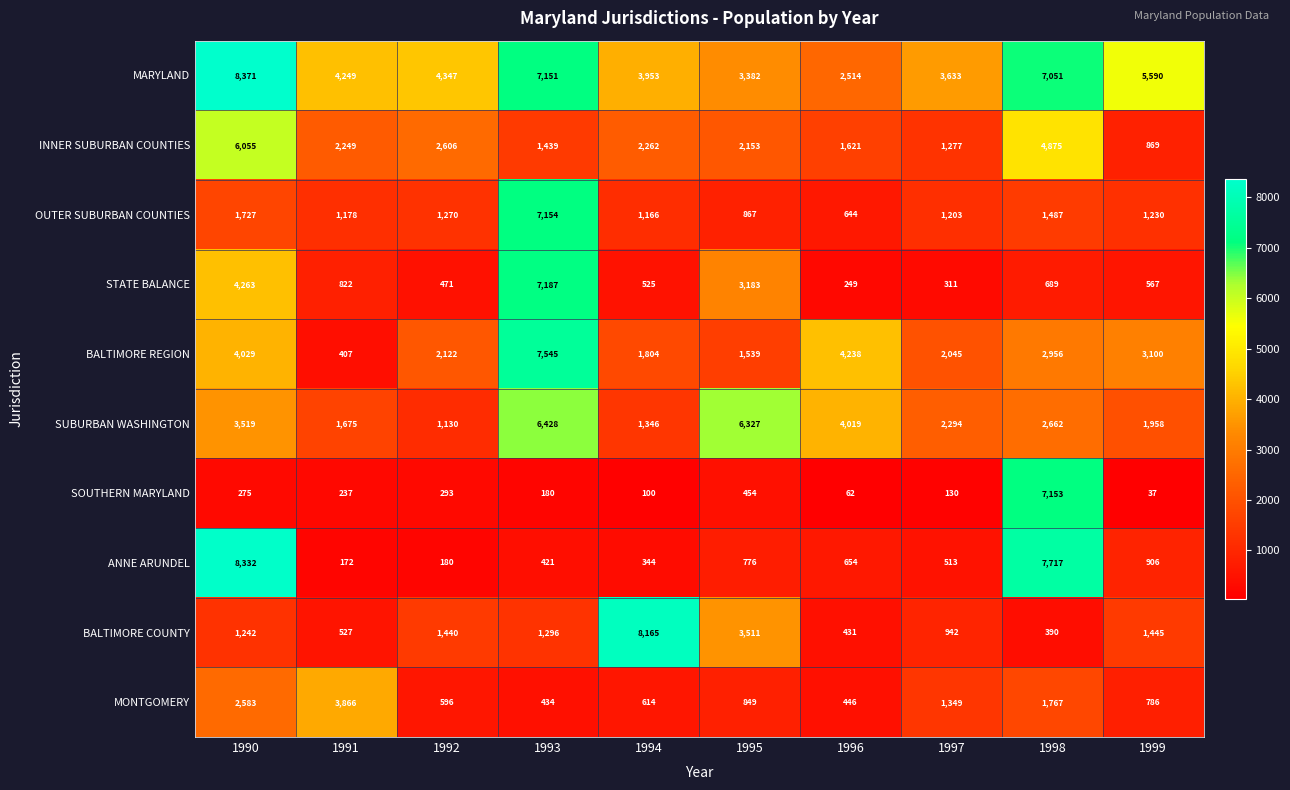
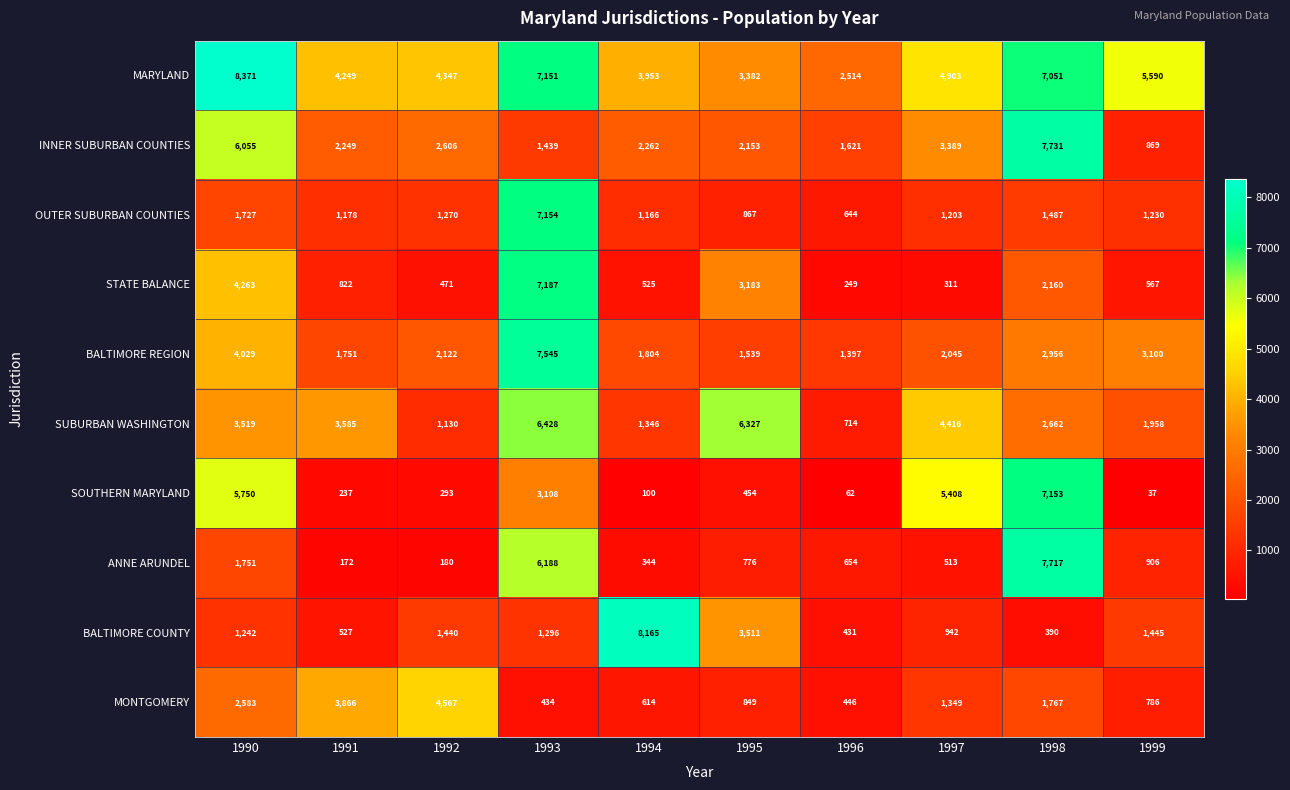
MARYLAND, 1997: 3,633 -> 4,903
INNER SUBURBAN COUNTIES, 1997: 1,277 -> 3,389
INNER SUBURBAN COUNTIES, 1998: 4,875 -> 7,731
STATE BALANCE, 1998: 689 -> 2,160
BALTIMORE REGION, 1991: 407 -> 1,751
BALTIMORE REGION, 1996: 4,238 -> 1,397
SUBURBAN WASHINGTON, 1991: 1,675 -> 3,585
SUBURBAN WASHINGTON, 1996: 4,019 -> 714
SUBURBAN WASHINGTON, 1997: 2,294 -> 4,416
SOUTHERN MARYLAND, 1990: 275 -> 5,750
SOUTHERN MARYLAND, 1993: 180 -> 3,108
SOUTHERN MARYLAND, 1997: 130 -> 5,408
ANNE ARUNDEL, 1990: 8,332 -> 1,751
ANNE ARUNDEL, 1993: 421 -> 6,188
MONTGOMERY, 1992: 596 -> 4,567
